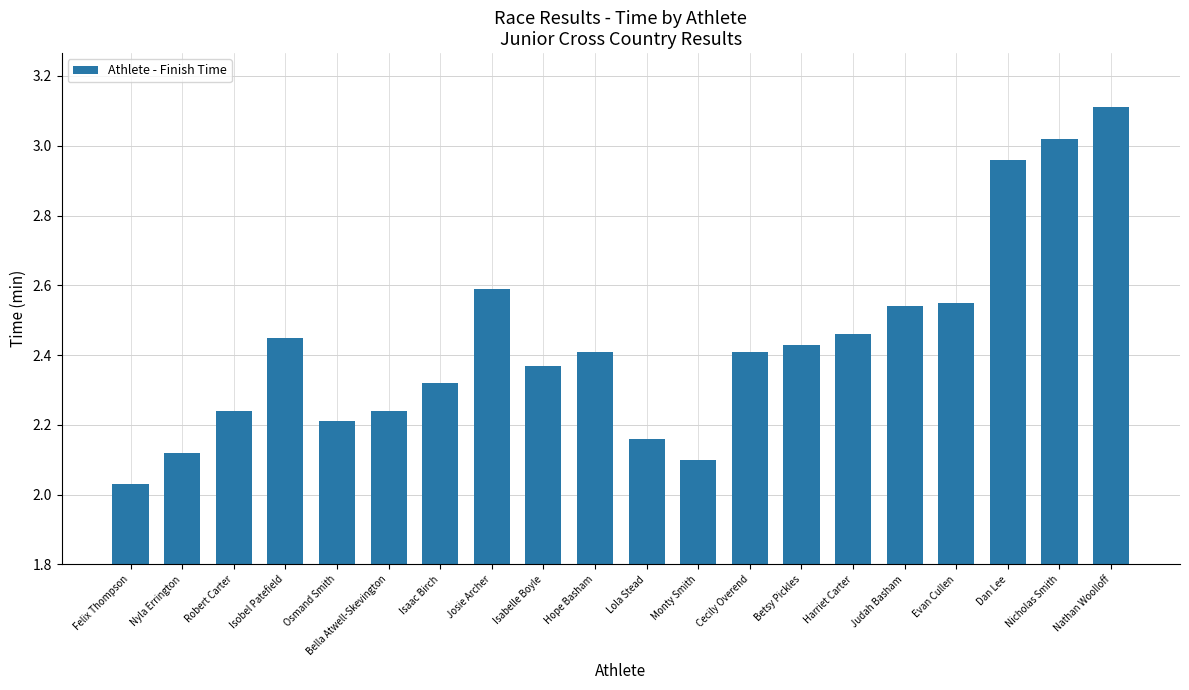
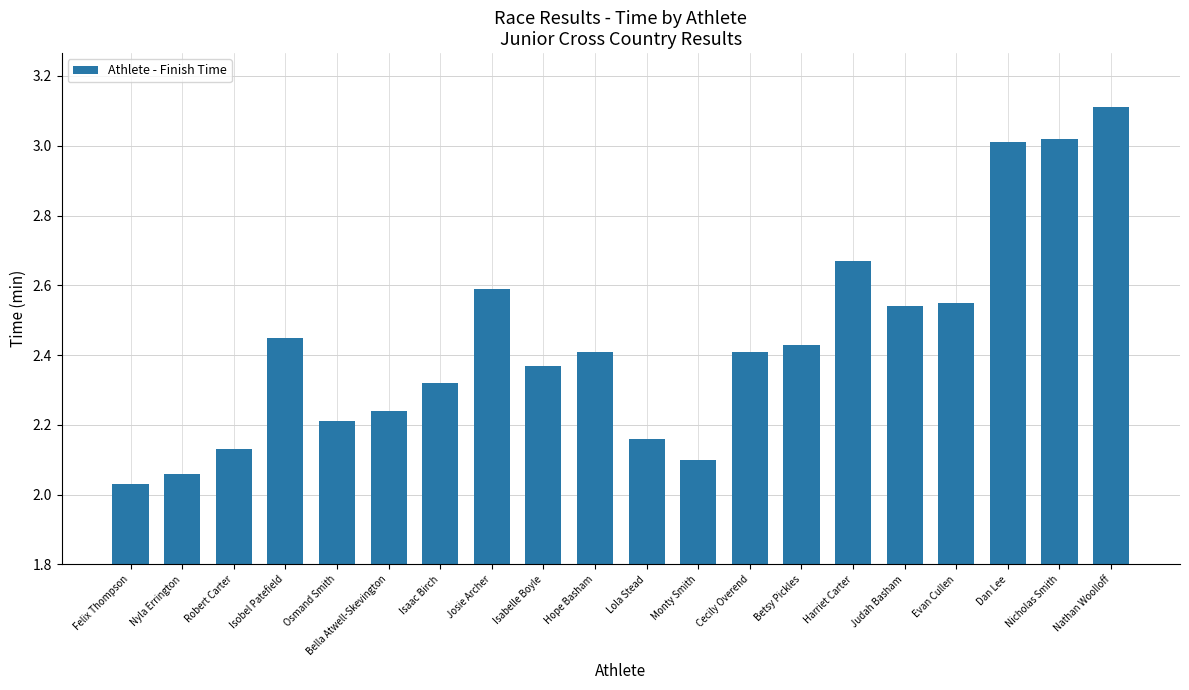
Nyla Errington: 2.12 -> 2.06
Robert Carter: 2.24 -> 2.13
Harriet Carter: 2.46 -> 2.67
Dan Lee: 2.96 -> 3.01
